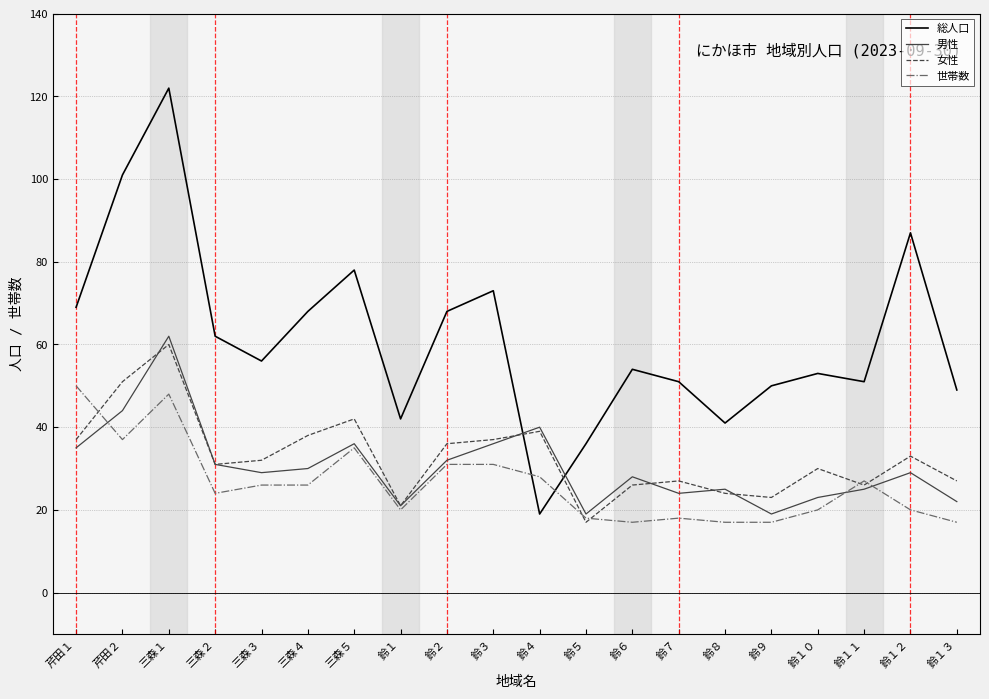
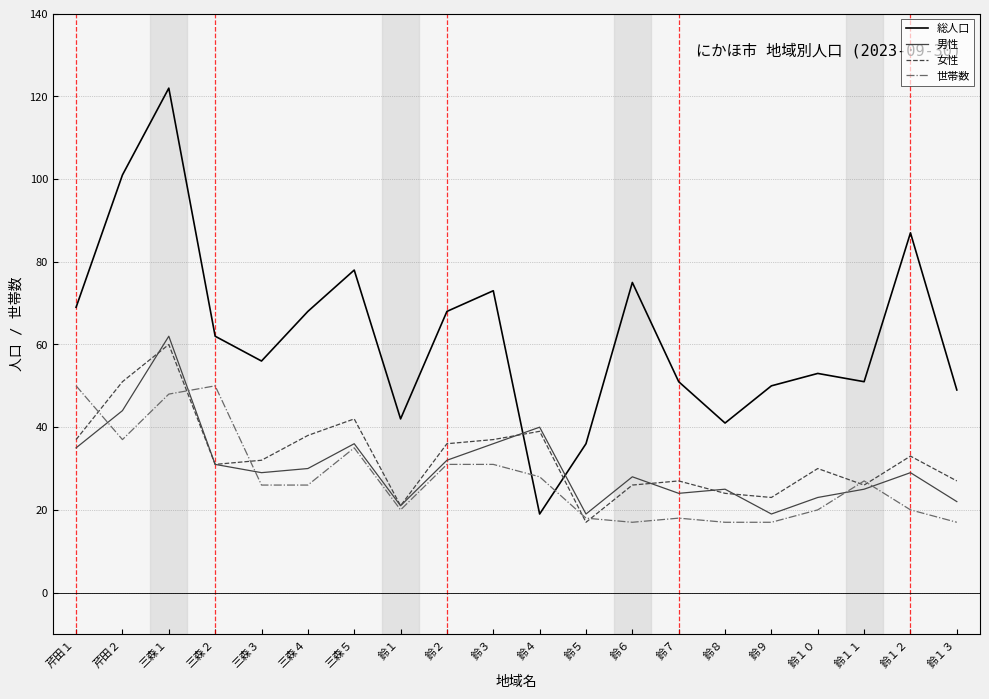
世帯数, 三森２: 24 -> 50
総人口, 鈴６: 54 -> 75
